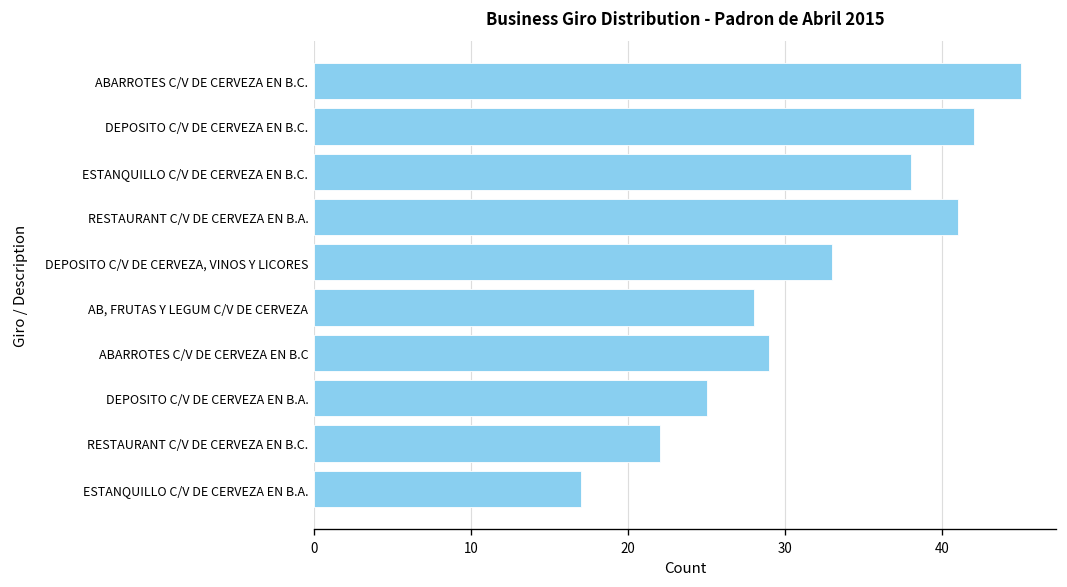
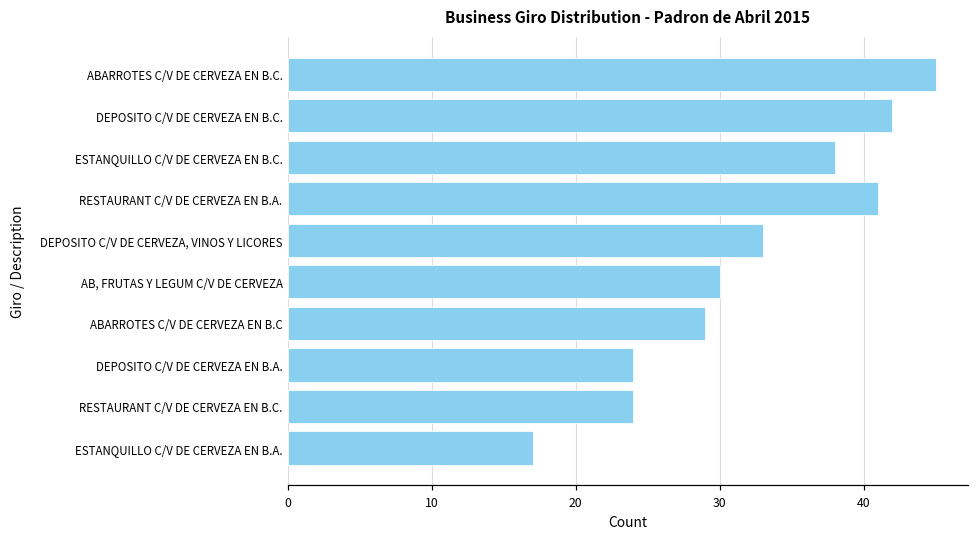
AB, FRUTAS Y LEGUM C/V DE CERVEZA: 28 -> 30
DEPOSITO C/V DE CERVEZA EN B.A.: 25 -> 24
RESTAURANT C/V DE CERVEZA EN B.C.: 22 -> 24
